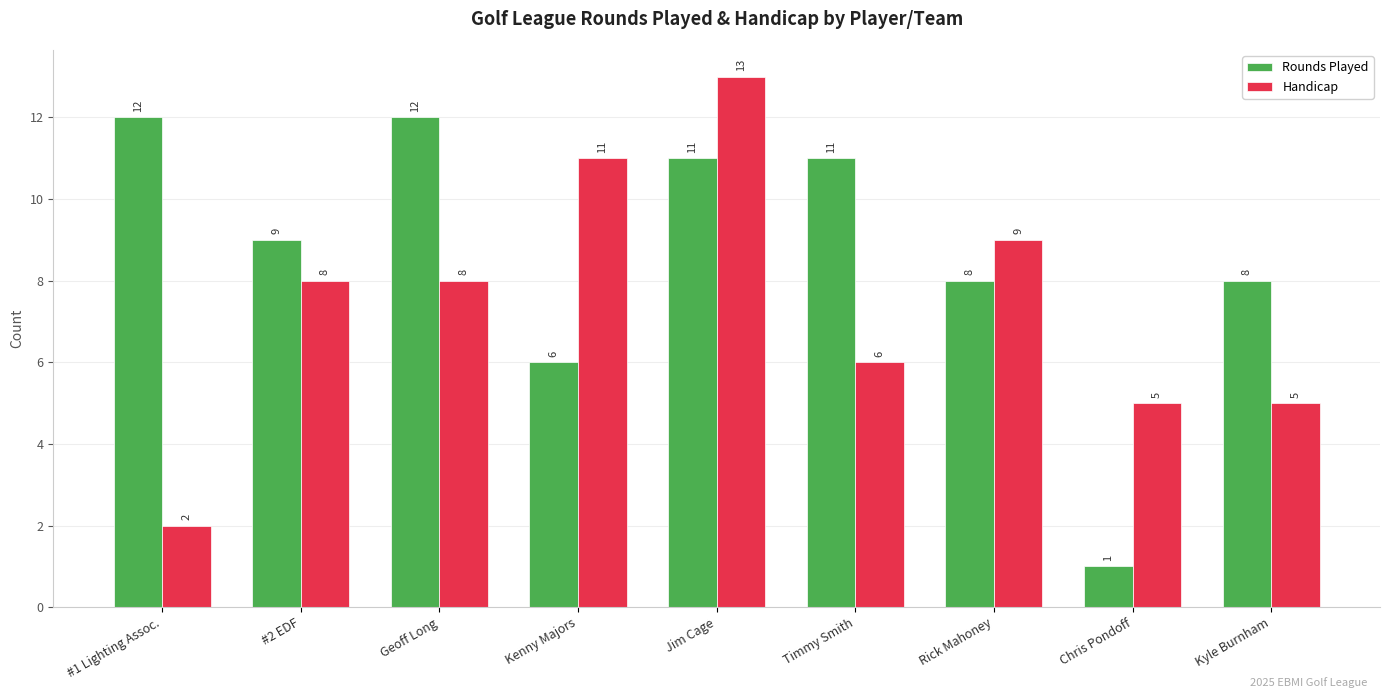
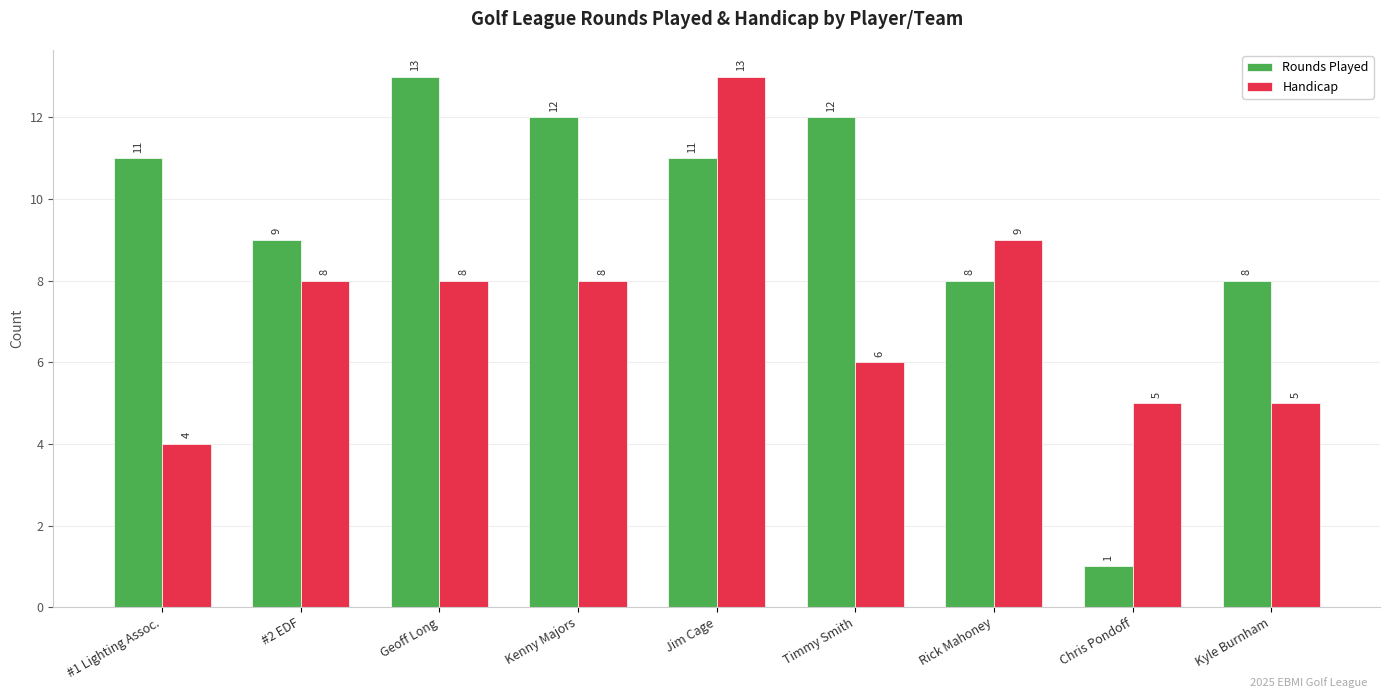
Rounds Played, #1 Lighting Assoc.: 12 -> 11
Handicap, #1 Lighting Assoc.: 2 -> 4
Rounds Played, Geoff Long: 12 -> 13
Rounds Played, Kenny Majors: 6 -> 12
Handicap, Kenny Majors: 11 -> 8
Rounds Played, Timmy Smith: 11 -> 12
